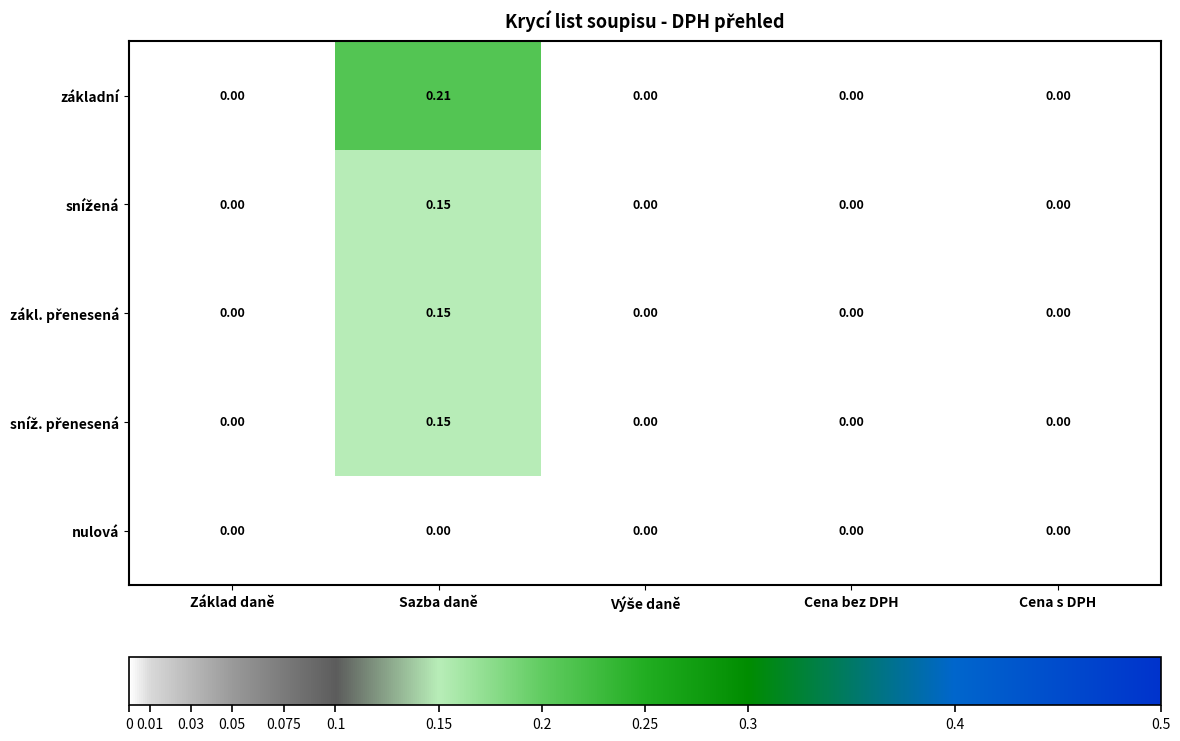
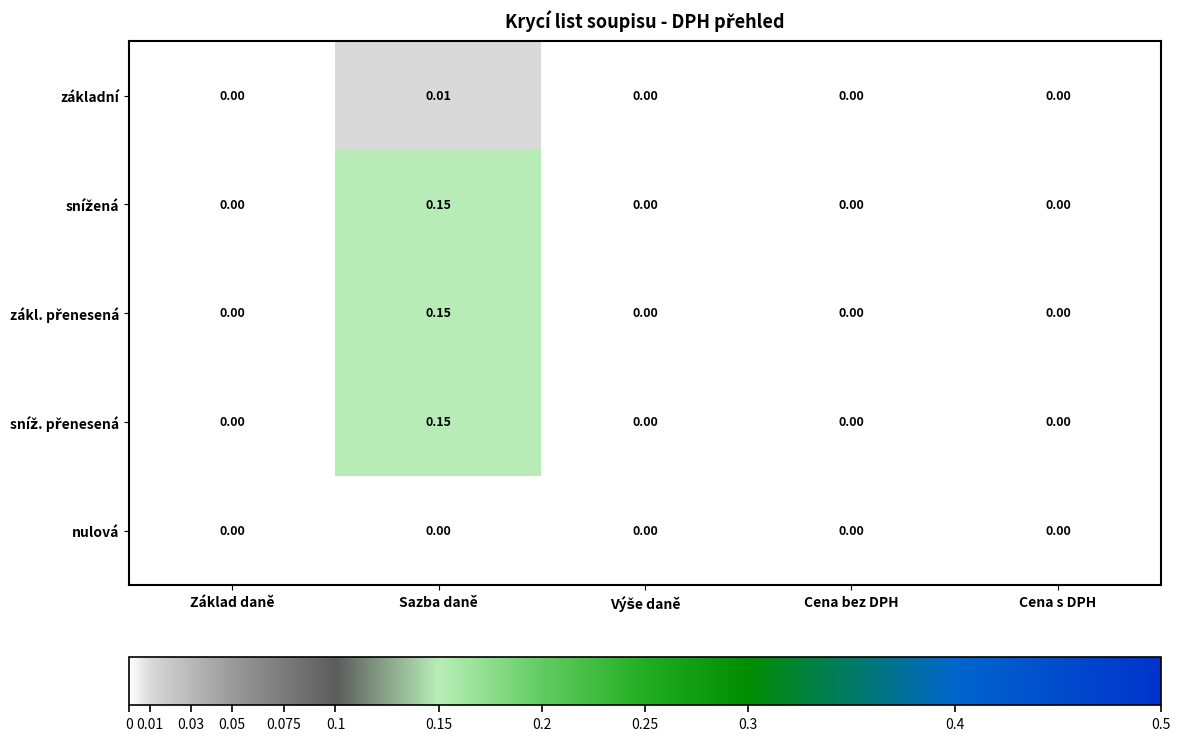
základní, Sazba daně: 0.21 -> 0.01
